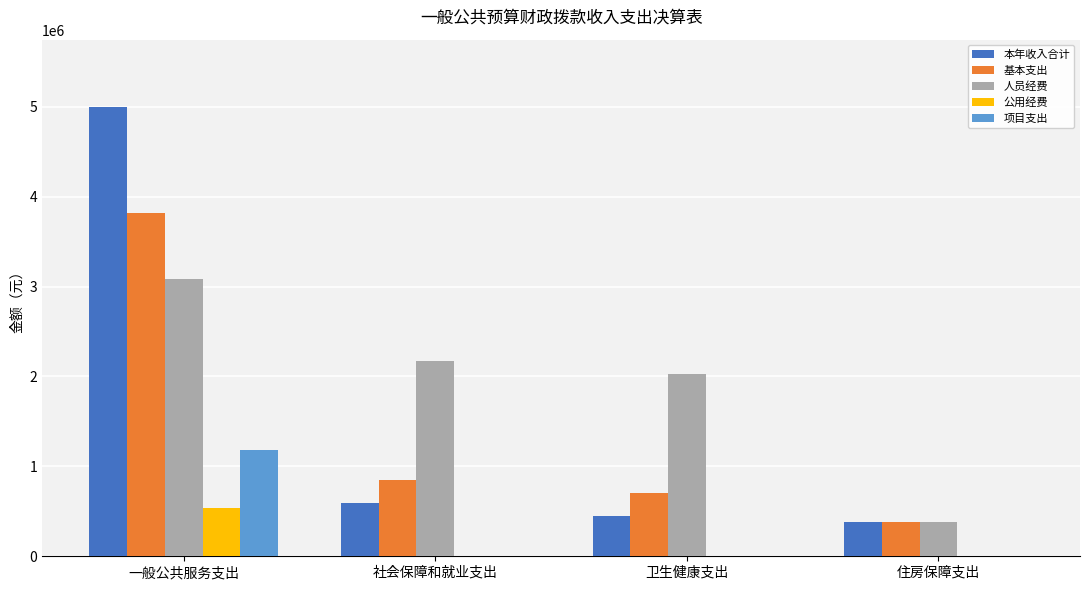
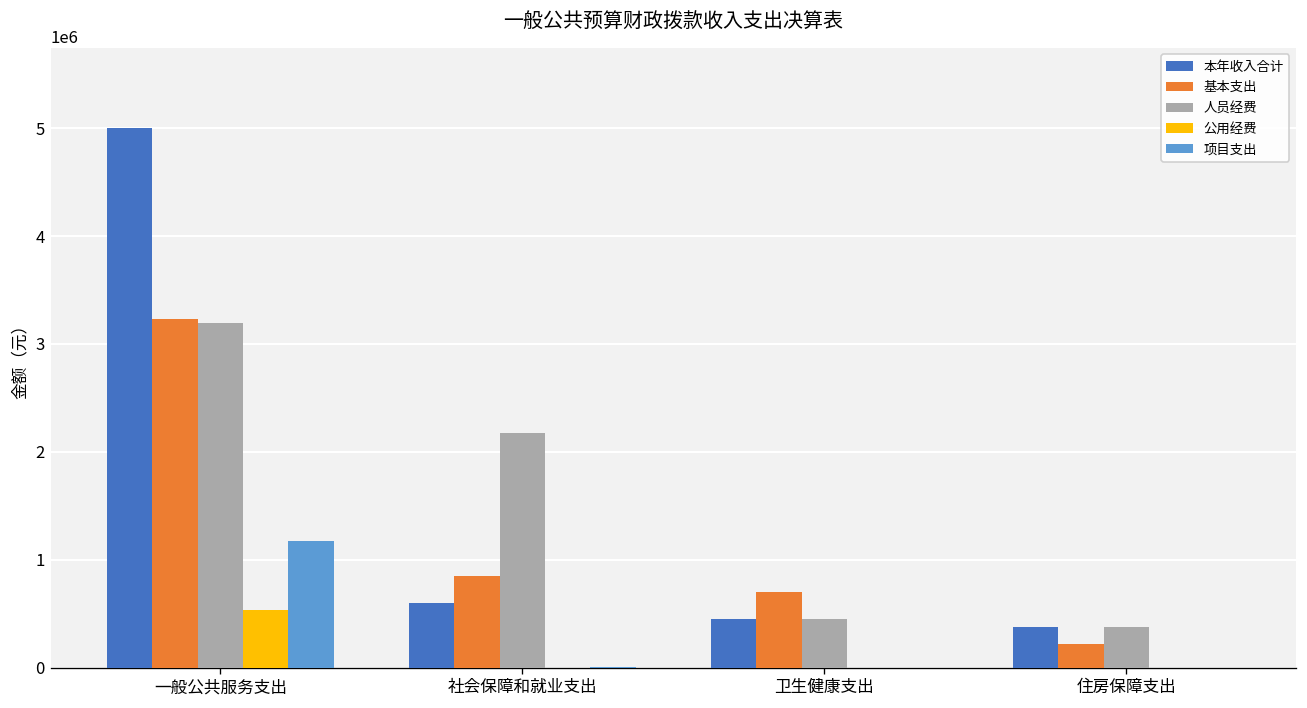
基本支出, 一般公共服务支出: 3800000 -> 3200000
人员经费, 一般公共服务支出: 3100000 -> 3200000
人员经费, 卫生健康支出: 2000000 -> 400000
基本支出, 住房保障支出: 400000 -> 200000
